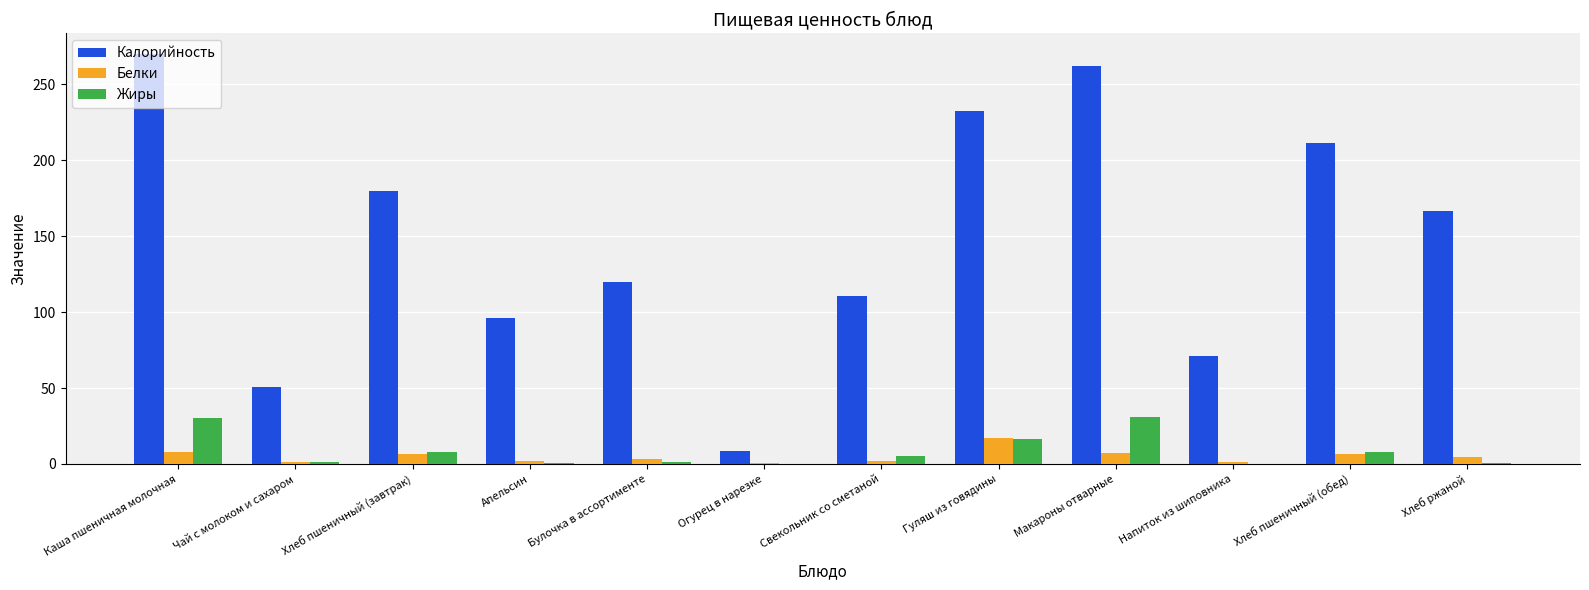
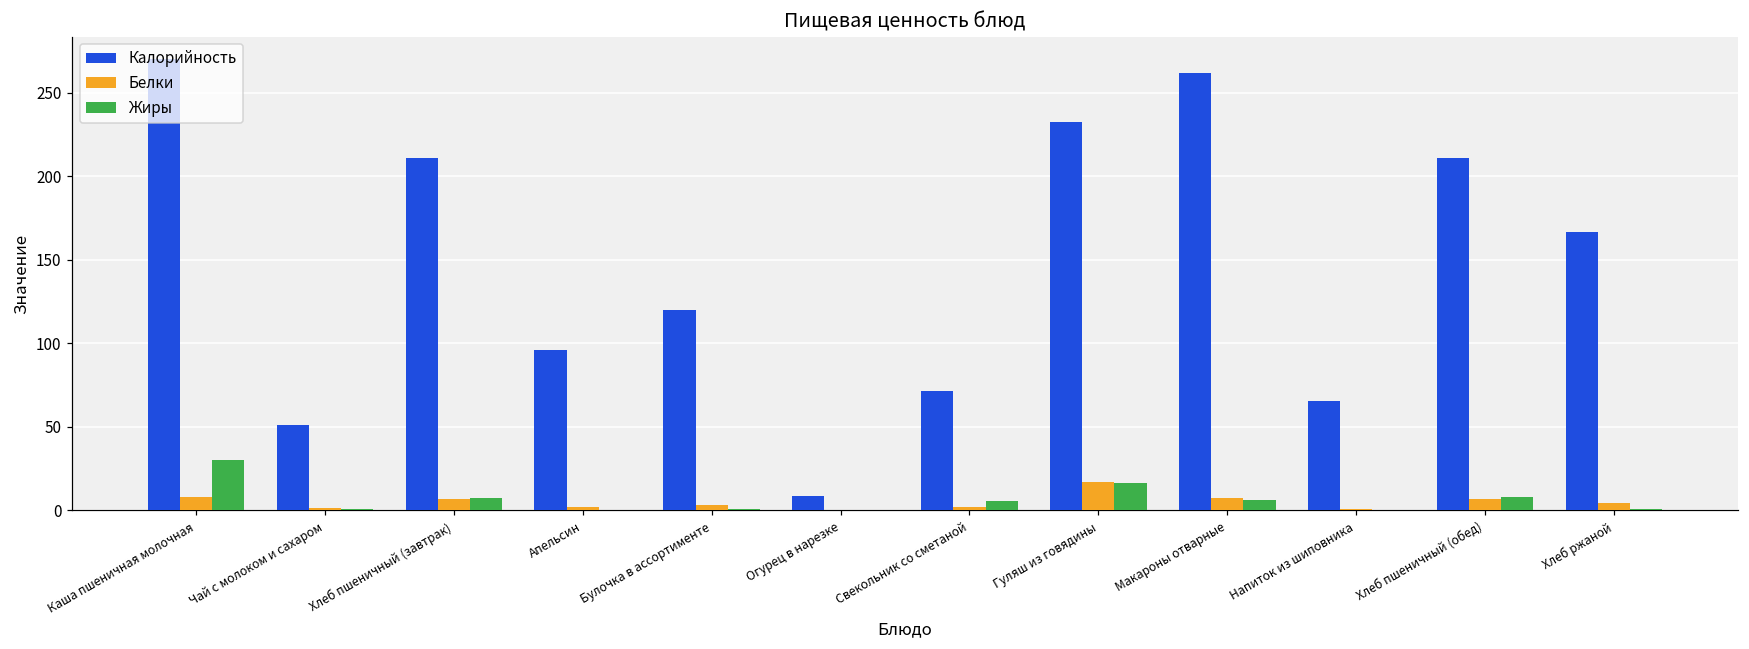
Калорийность, Хлеб пшеничный (завтрак): 180 -> 211
Калорийность, Свекольник со сметаной: 110 -> 72
Жиры, Макароны отварные: 31 -> 7
Калорийность, Напиток из шиповника: 71 -> 65
